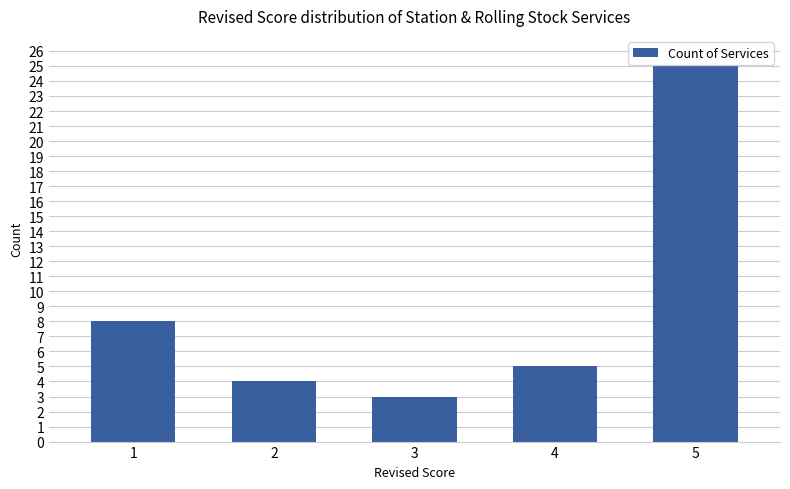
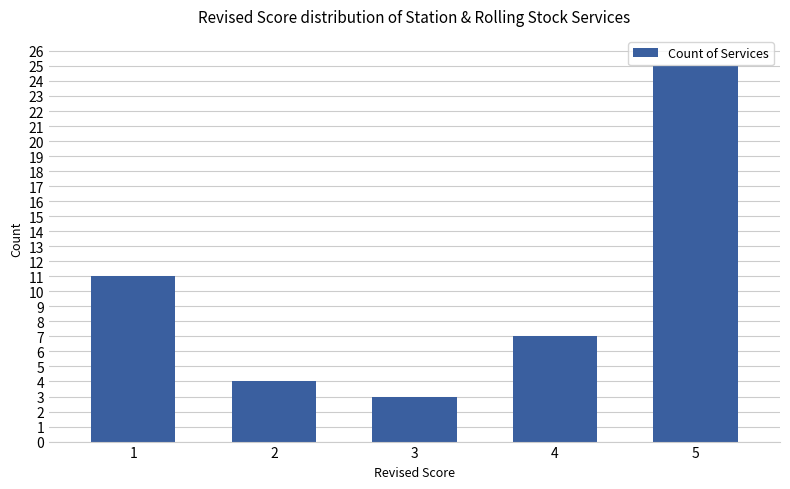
1: 8 -> 11
4: 5 -> 7
